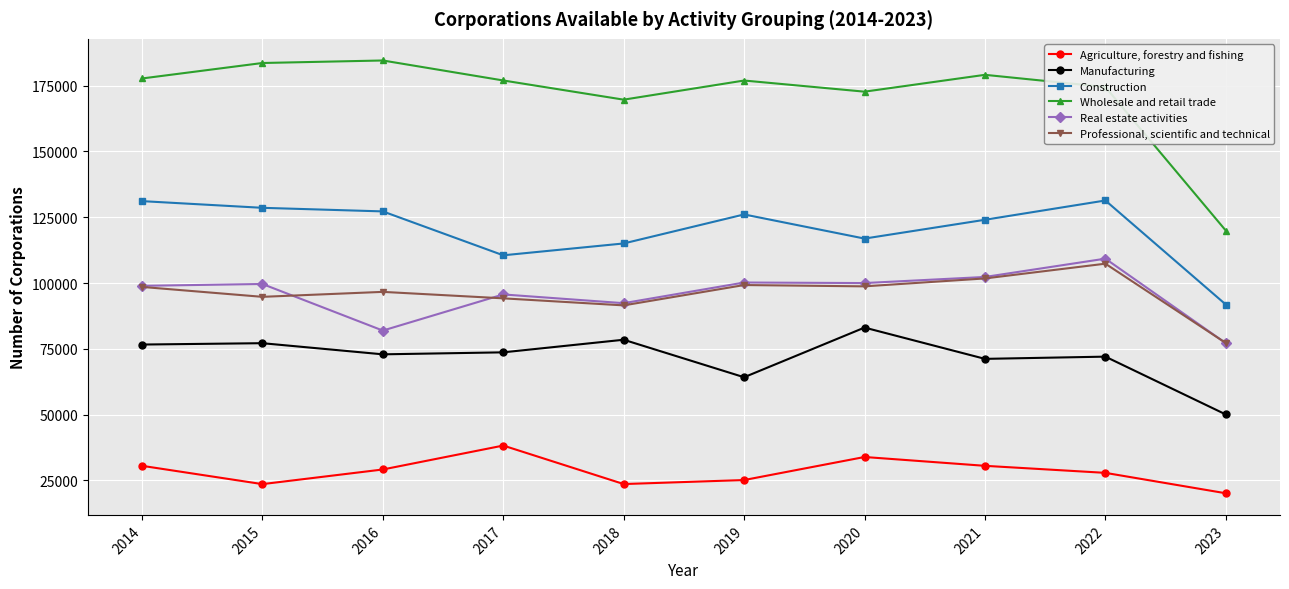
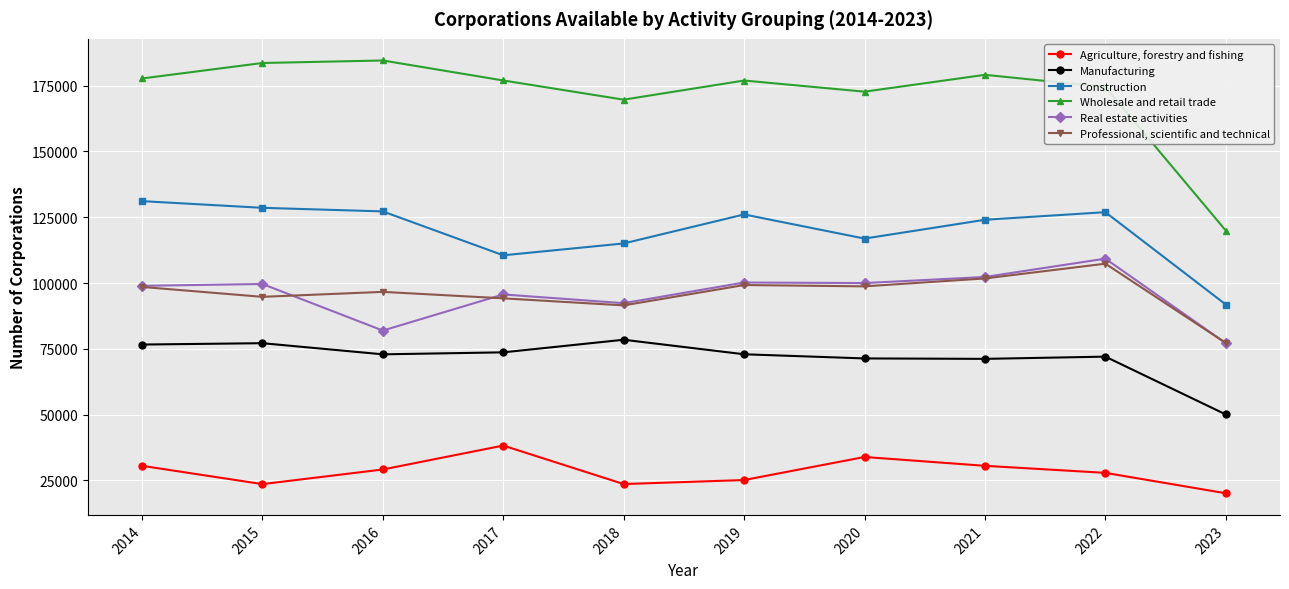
Manufacturing, 2019: 64000 -> 73000
Manufacturing, 2020: 83000 -> 71000
Construction, 2022: 131000 -> 127000
